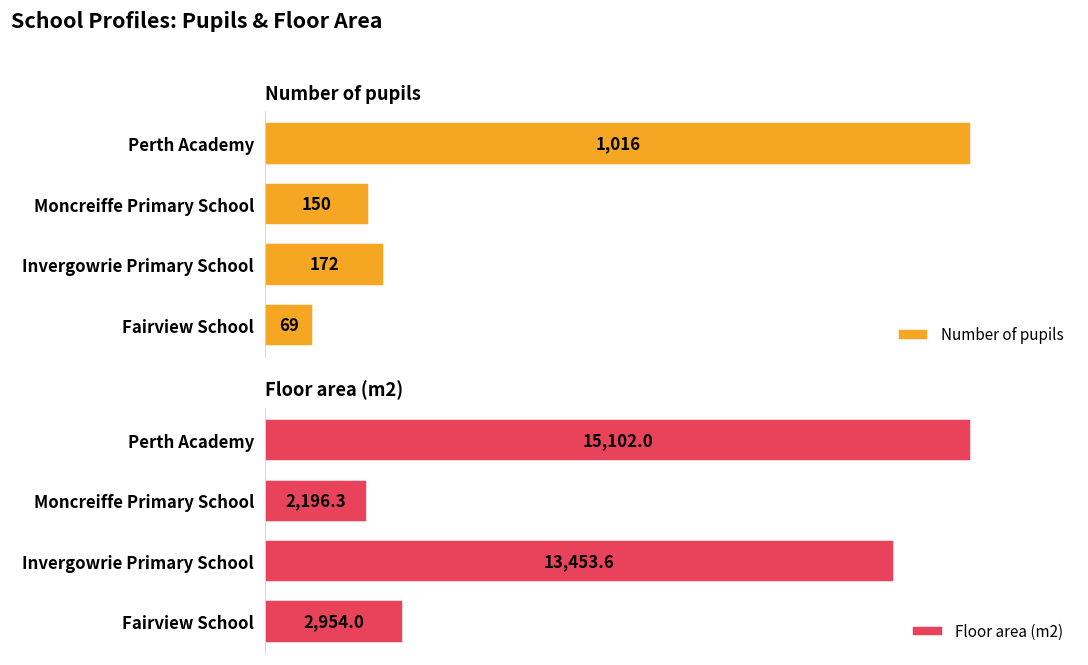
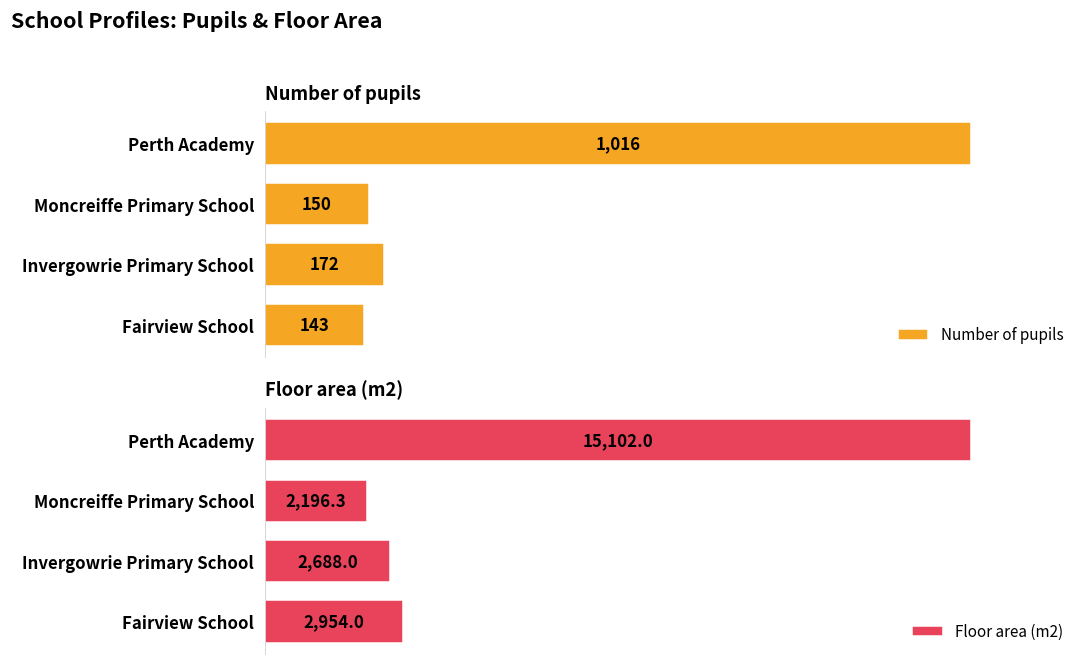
Number of pupils, Fairview School: 69 -> 143
Floor area (m2), Invergowrie Primary School: 13,453.6 -> 2,688.0
